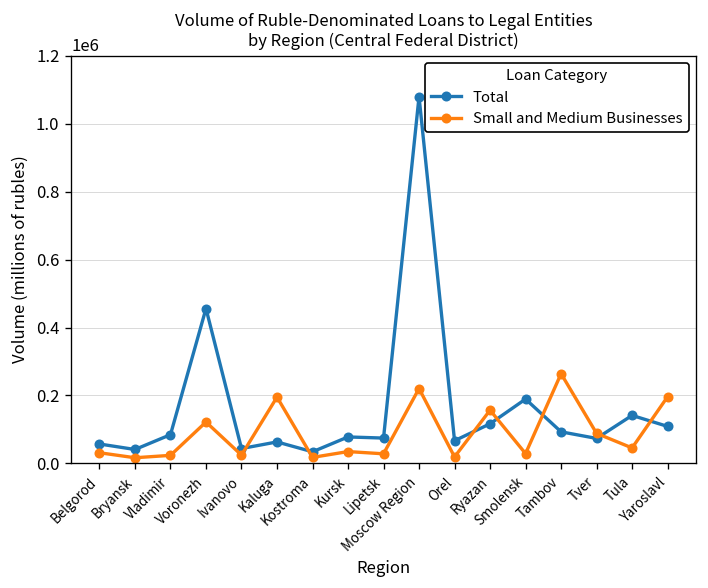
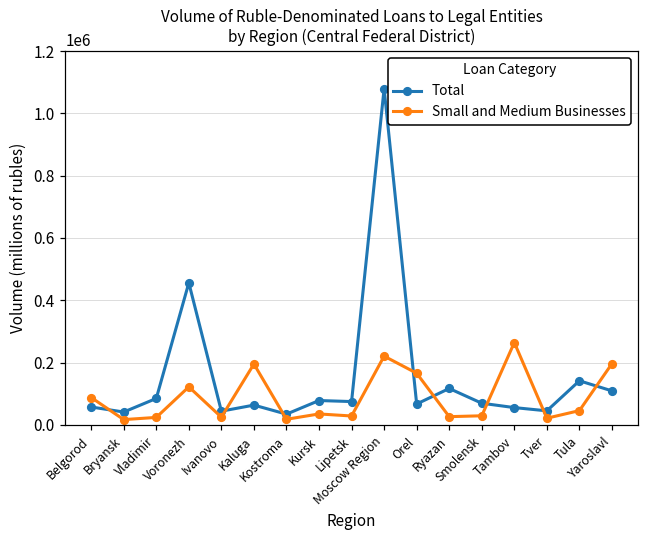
Small and Medium Businesses, Belgorod: 30000 -> 90000
Small and Medium Businesses, Orel: 20000 -> 170000
Small and Medium Businesses, Ryazan: 160000 -> 30000
Total, Smolensk: 190000 -> 70000
Total, Tambov: 90000 -> 60000
Total, Tver: 70000 -> 40000
Small and Medium Businesses, Tver: 90000 -> 20000
